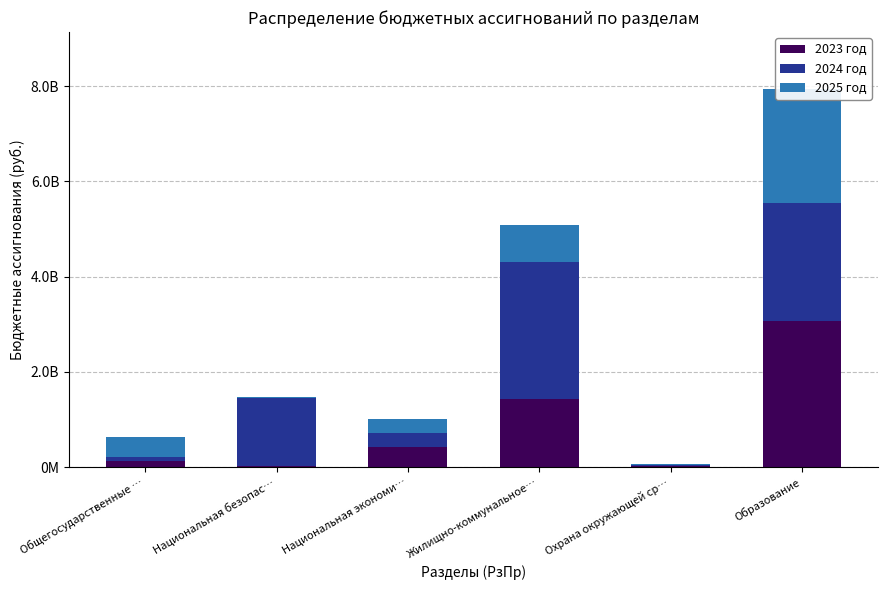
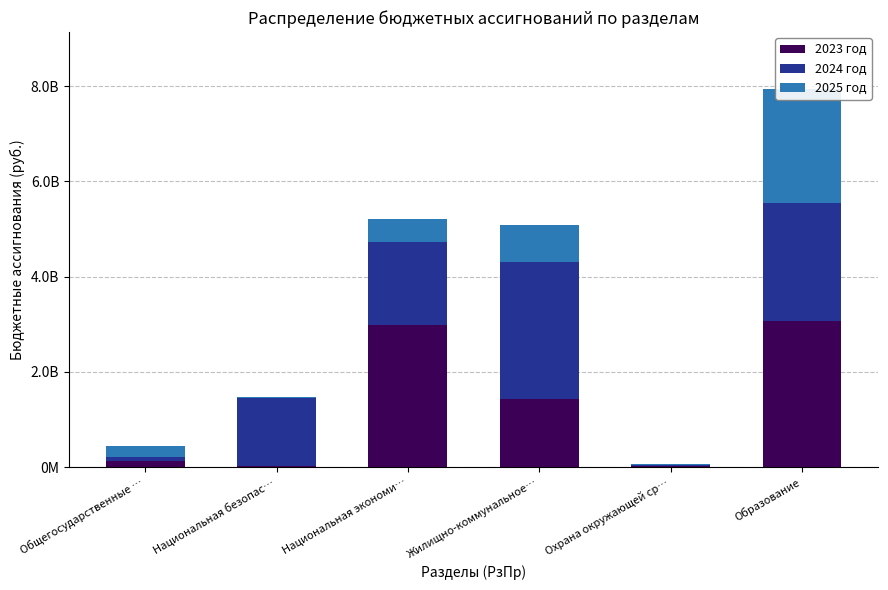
2025 год, Общегосударственные …: 400000000 -> 200000000
2023 год, Национальная экономи…: 400000000 -> 3000000000
2024 год, Национальная экономи…: 300000000 -> 1800000000
2025 год, Национальная экономи…: 300000000 -> 500000000
